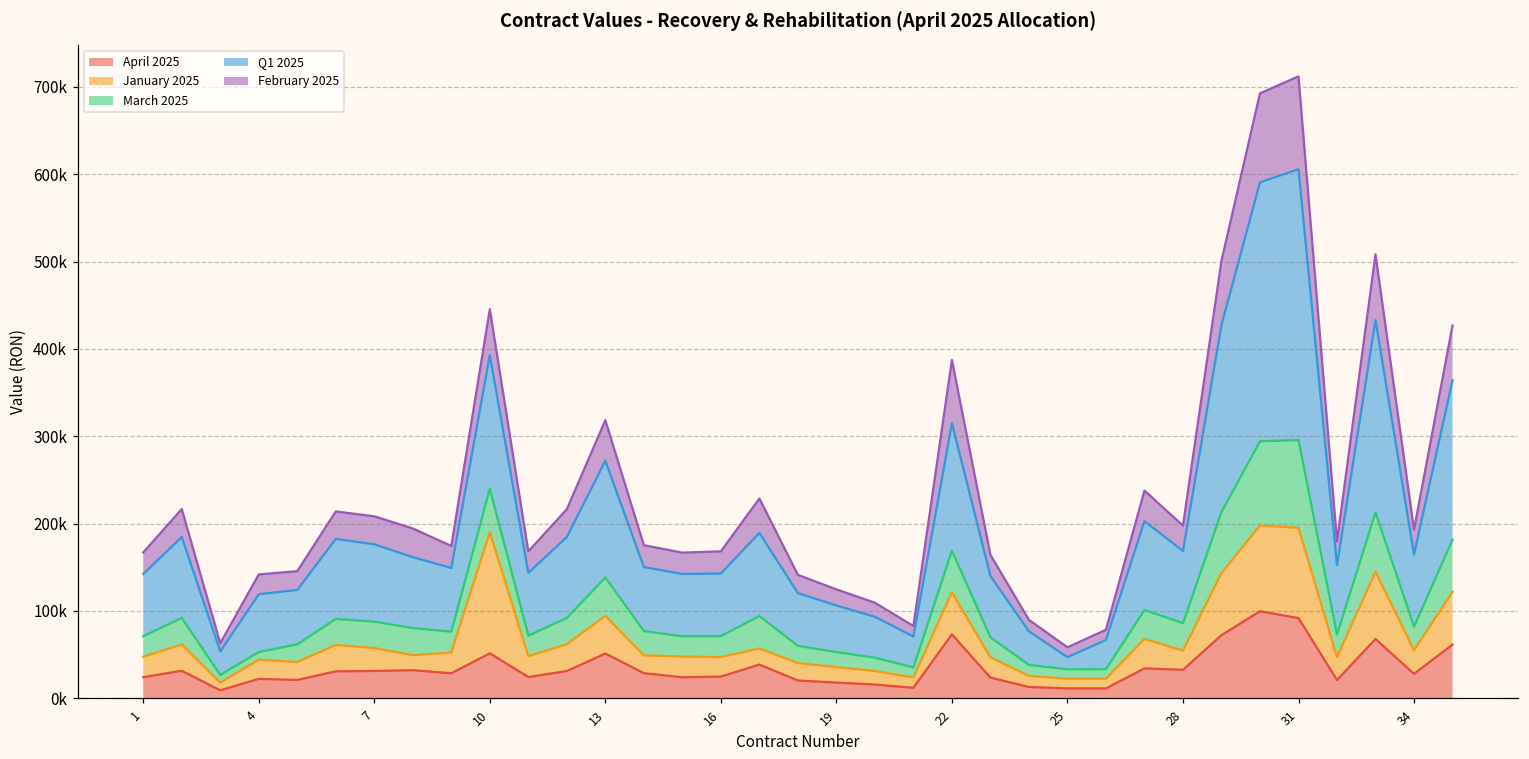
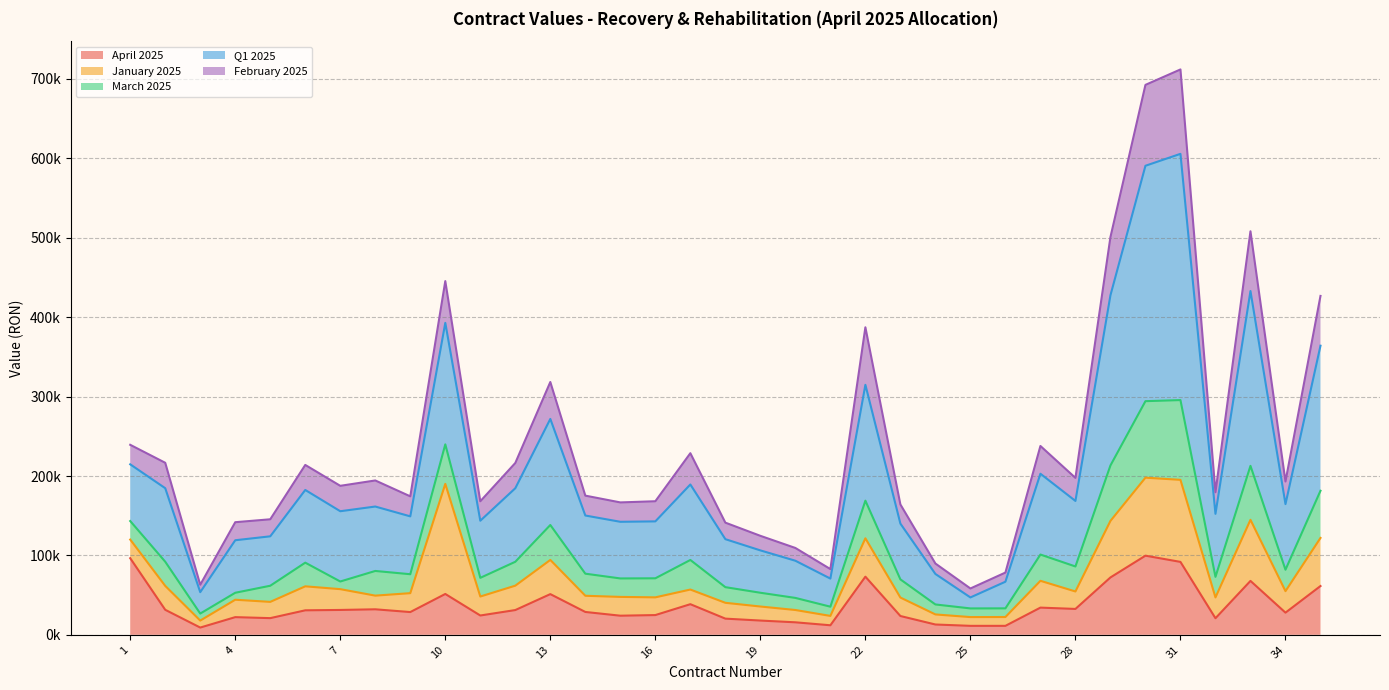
April 2025, 1: 20000 -> 100000
March 2025, 7: 30000 -> 10000
